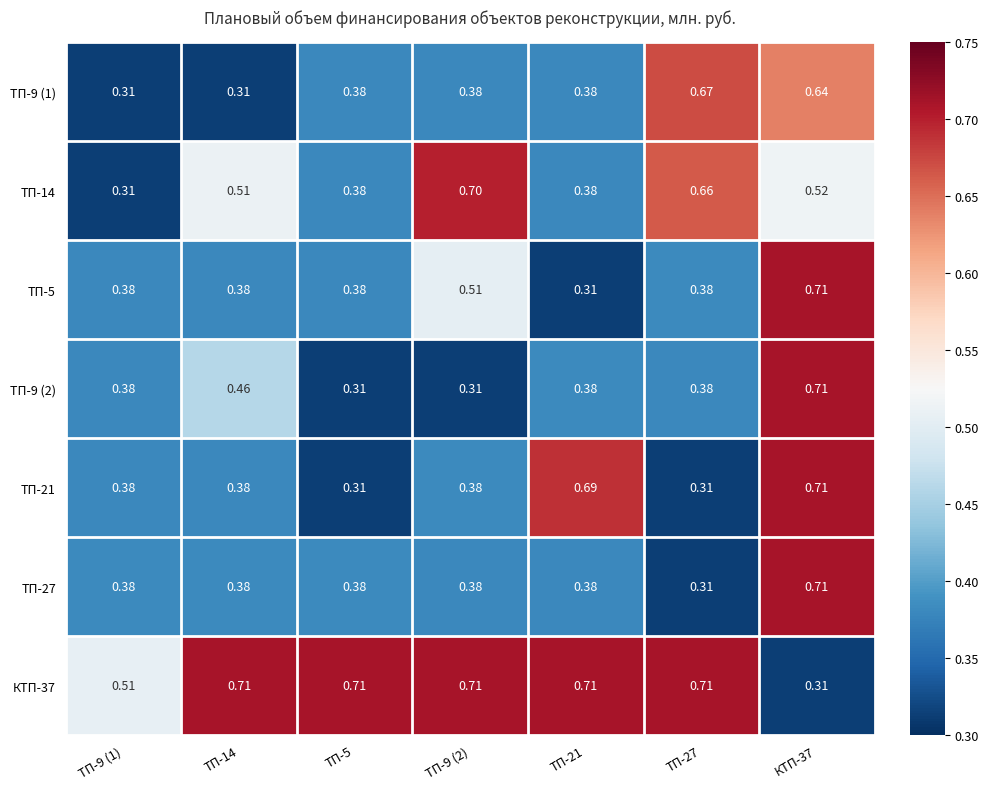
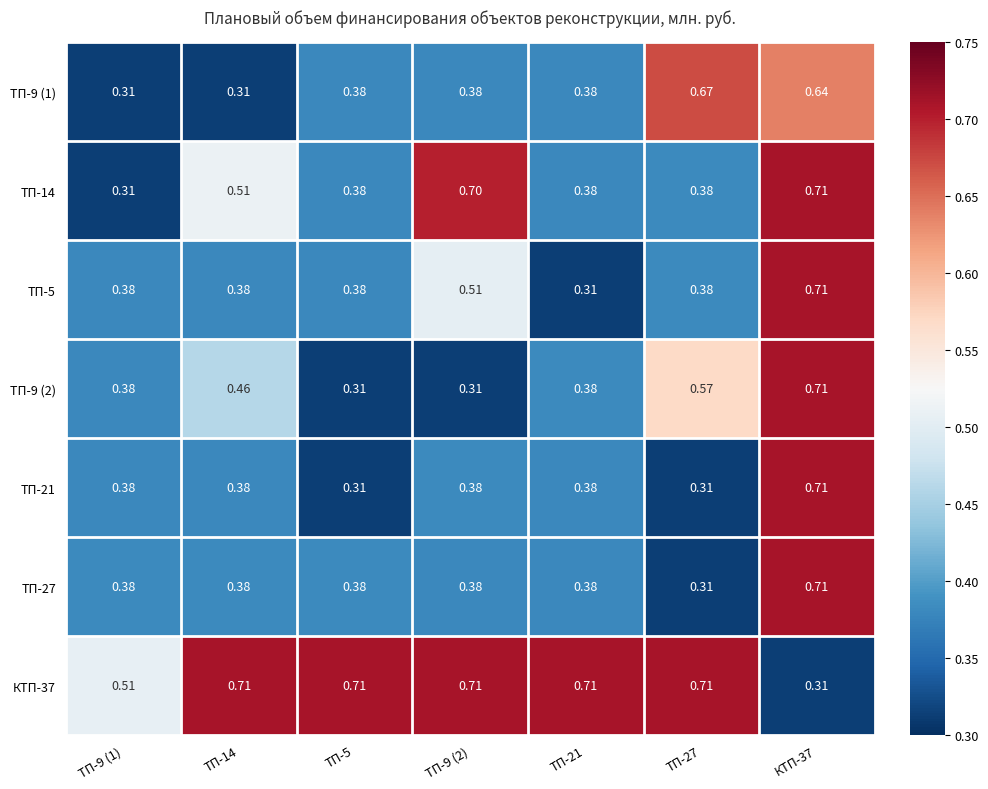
ТП-14, ТП-27: 0.66 -> 0.38
ТП-14, КТП-37: 0.52 -> 0.71
ТП-9 (2), ТП-27: 0.38 -> 0.57
ТП-21, ТП-21: 0.69 -> 0.38
